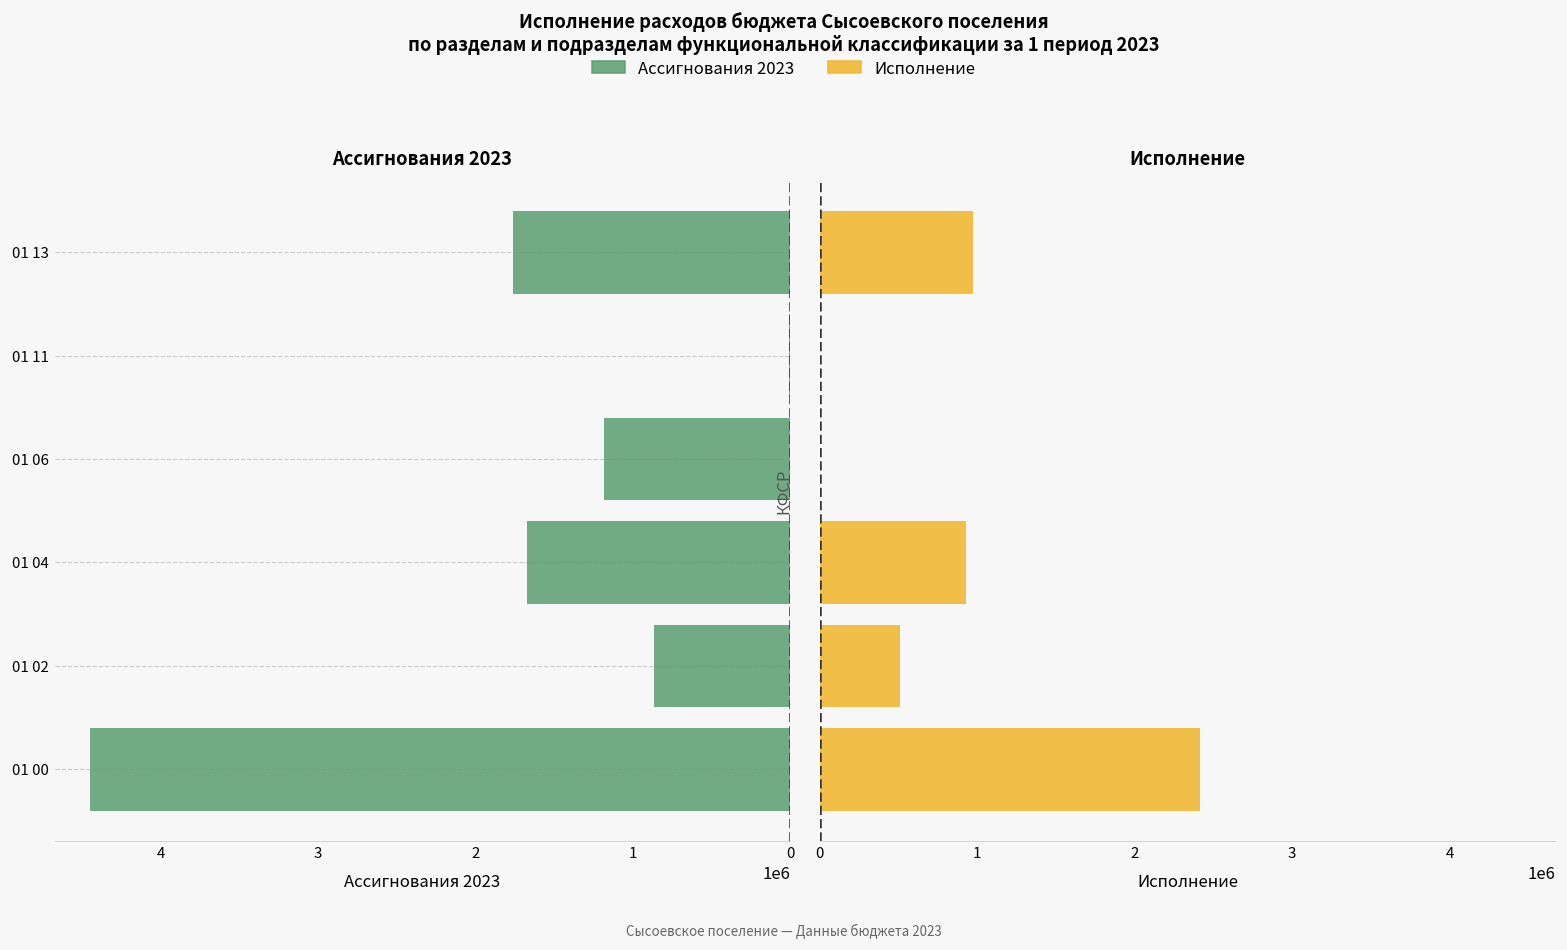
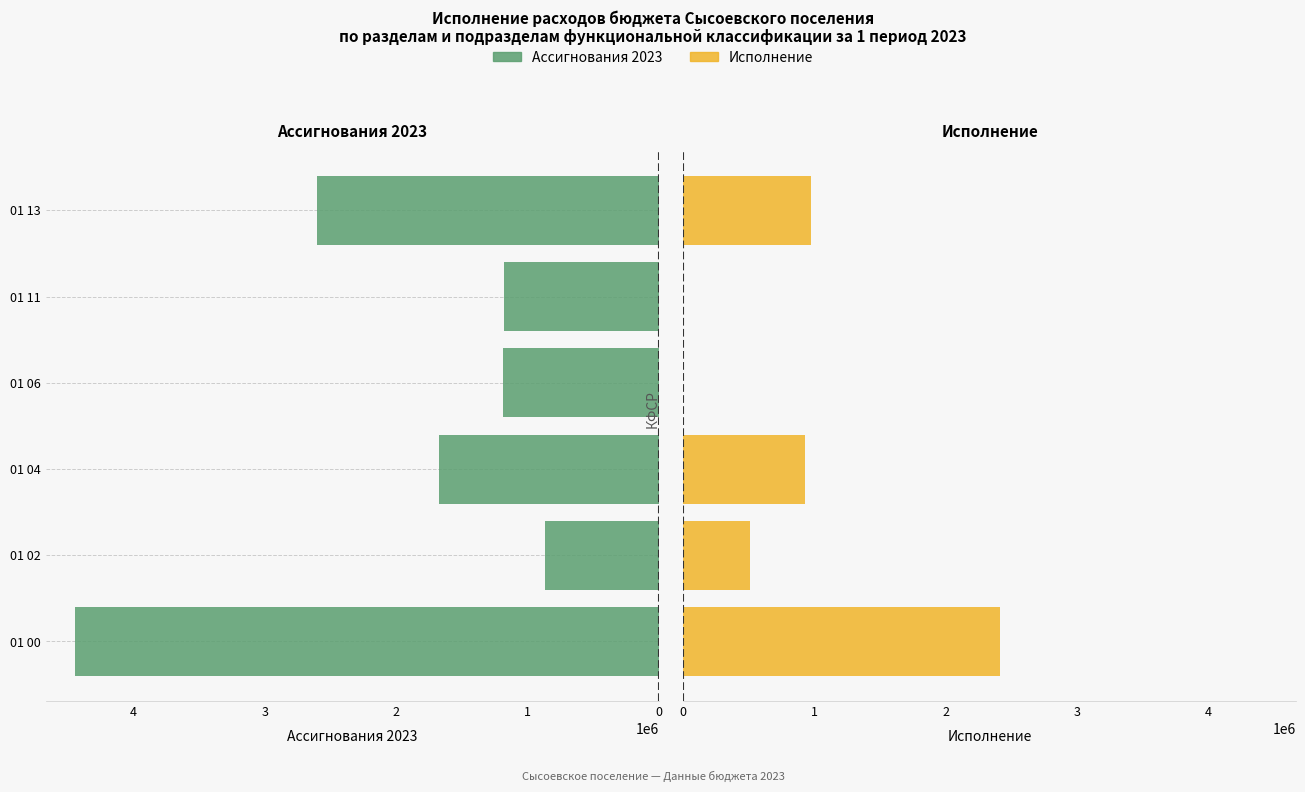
Ассигнования 2023, 01 13: 1760000 -> 2600000
Ассигнования 2023, 01 11: 10000 -> 1180000
